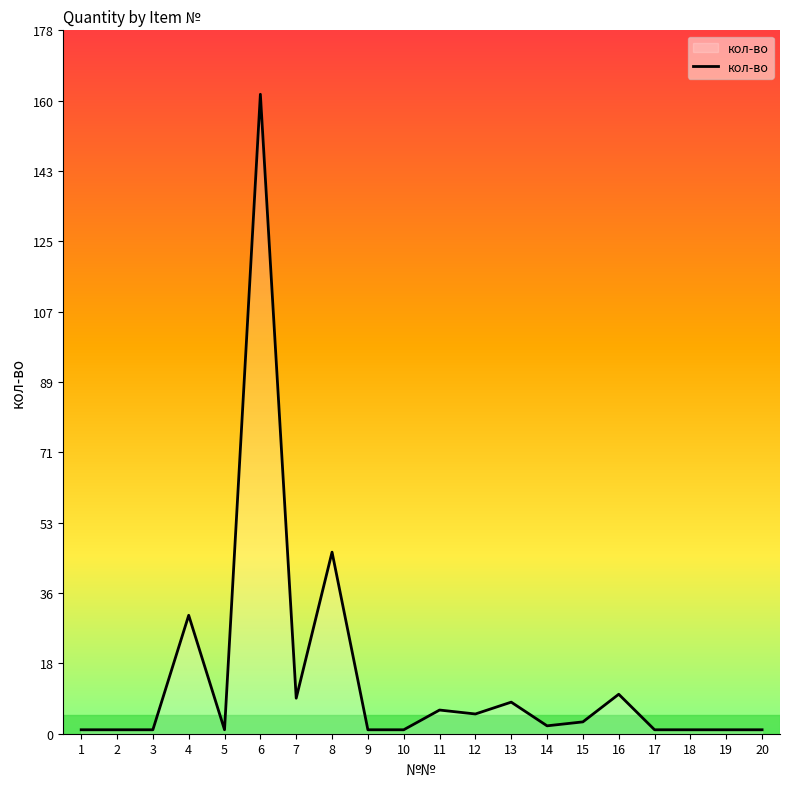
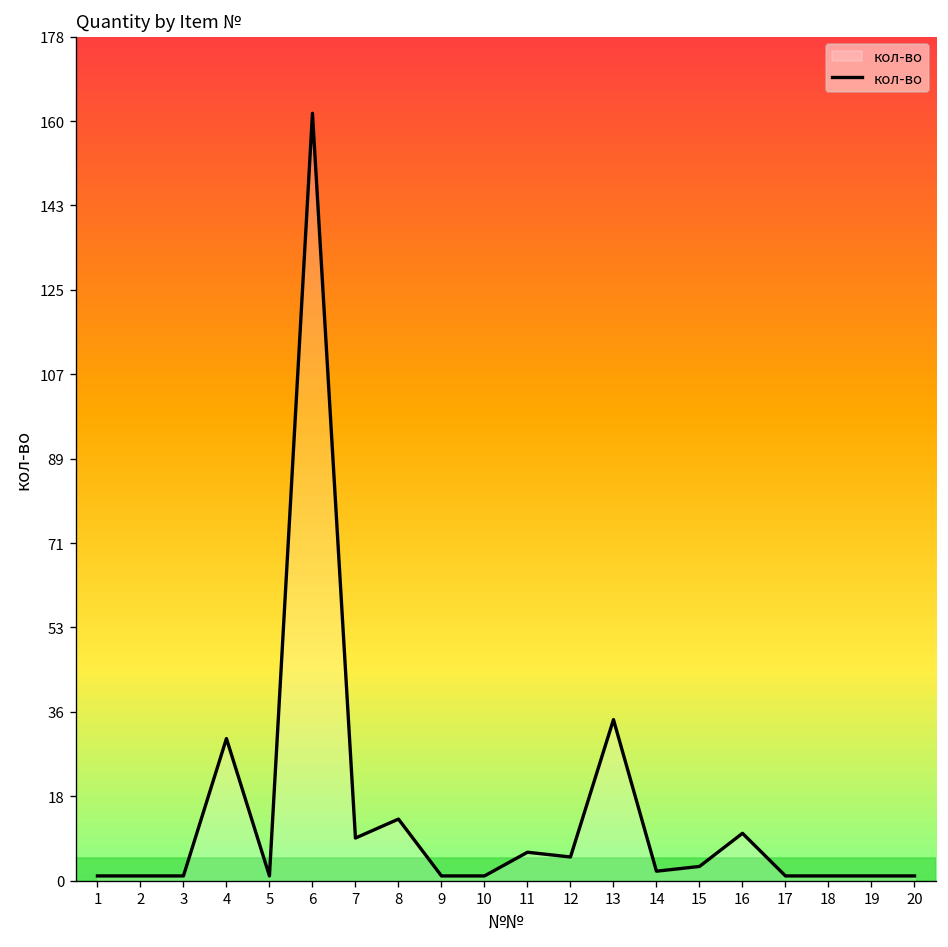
8: 46 -> 13
13: 8 -> 34
